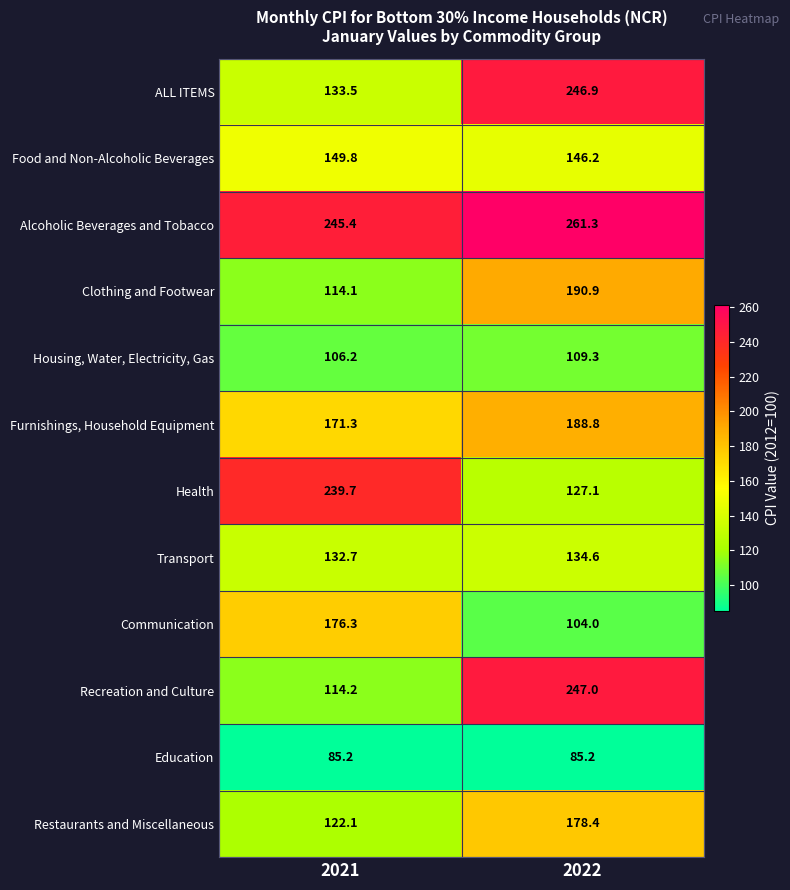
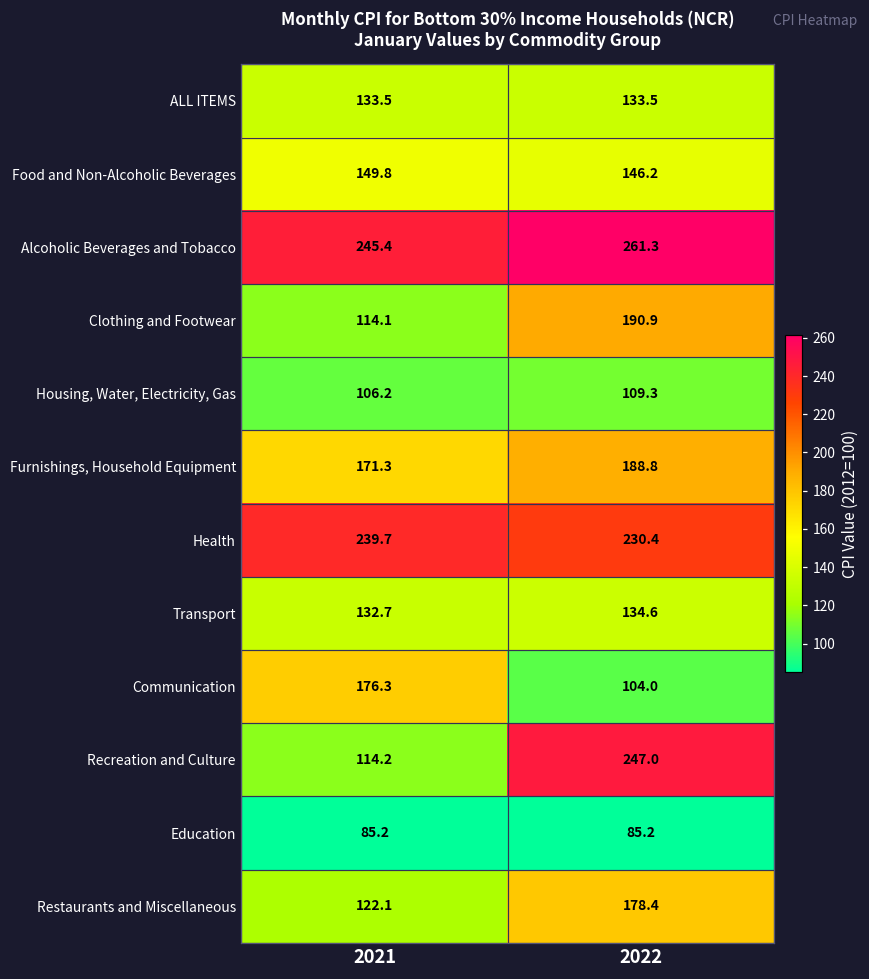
ALL ITEMS, 2022: 246.9 -> 133.5
Health, 2022: 127.1 -> 230.4
